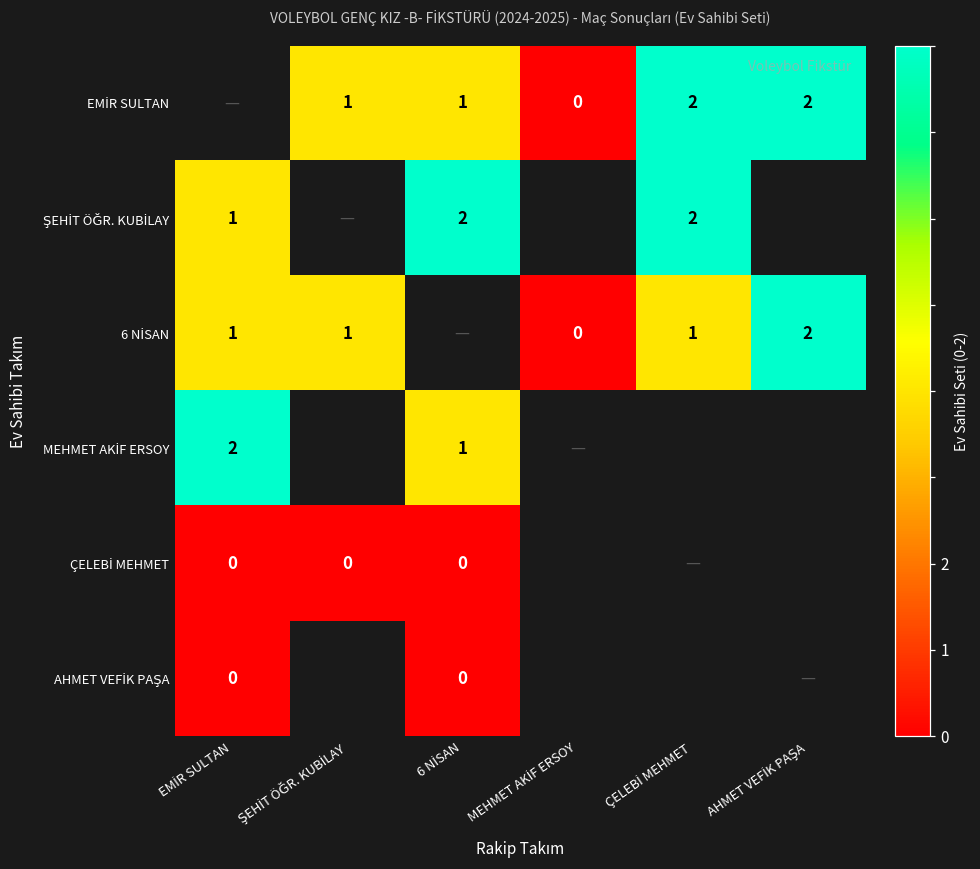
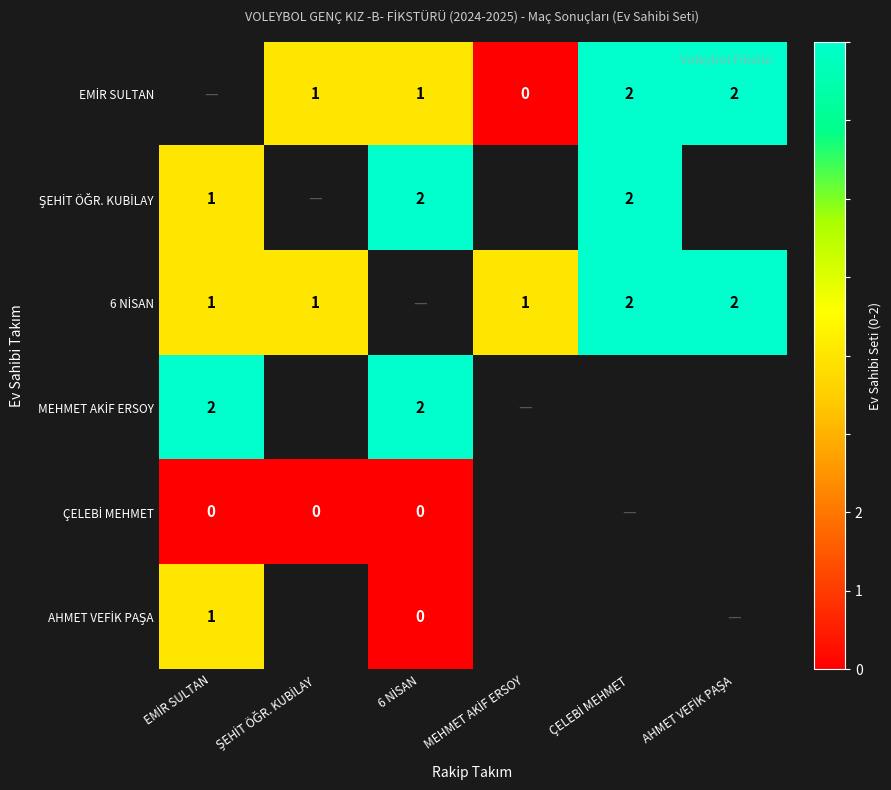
6 NİSAN, MEHMET AKİF ERSOY: 0 -> 1
6 NİSAN, ÇELEBİ MEHMET: 1 -> 2
MEHMET AKİF ERSOY, 6 NİSAN: 1 -> 2
AHMET VEFİK PAŞA, EMİR SULTAN: 0 -> 1
